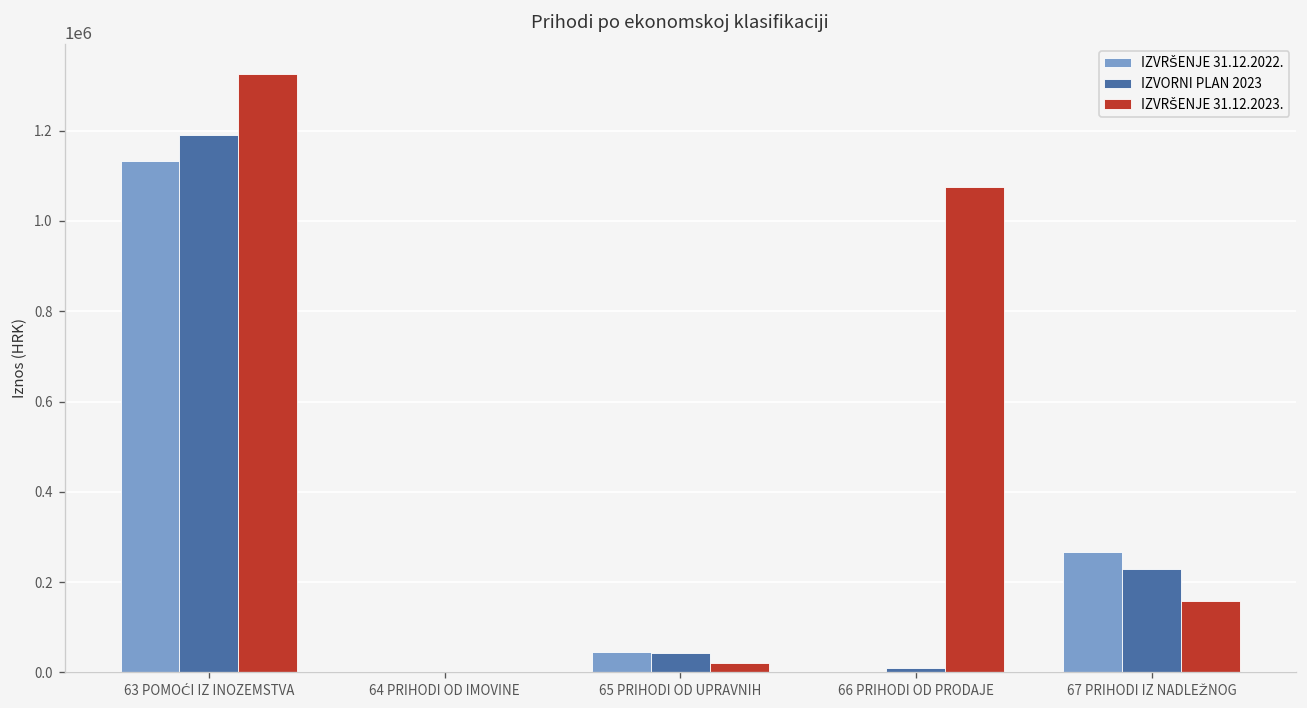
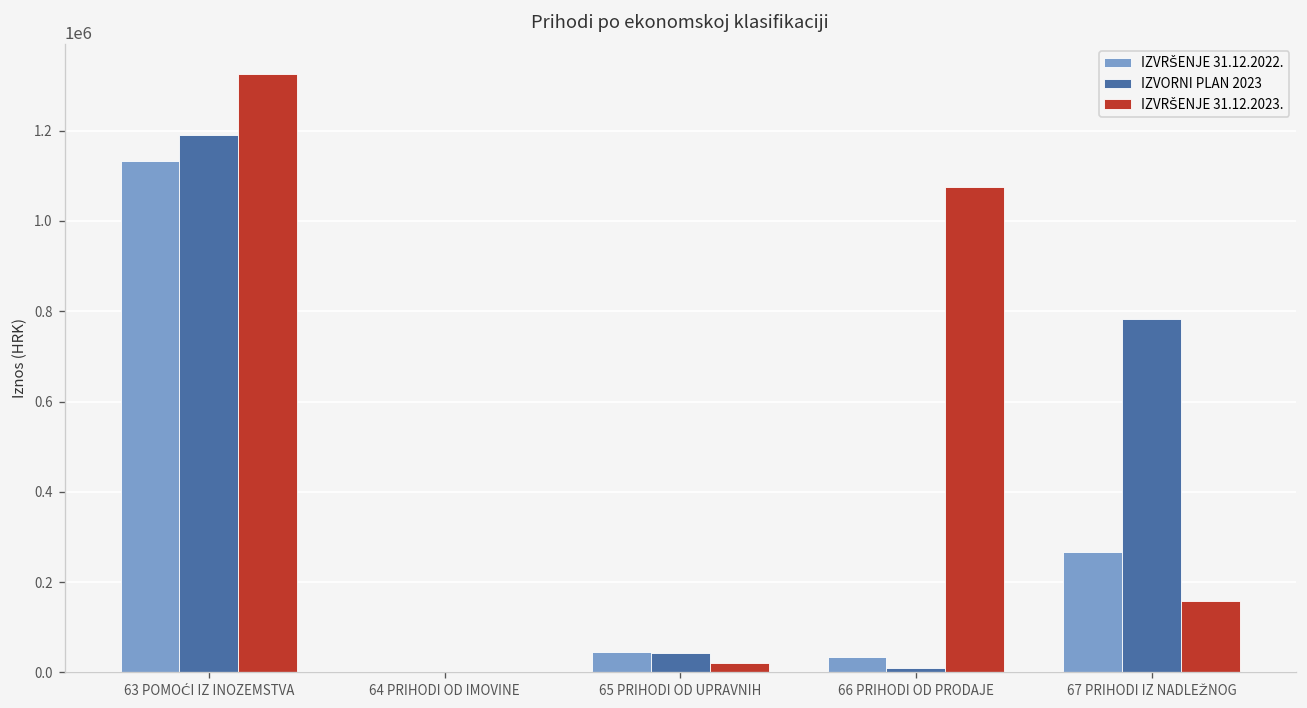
IZVRŠENJE 31.12.2022., 66 PRIHODI OD PRODAJE: 0 -> 30000
IZVORNI PLAN 2023, 67 PRIHODI IZ NADLEŽNOG: 230000 -> 780000
